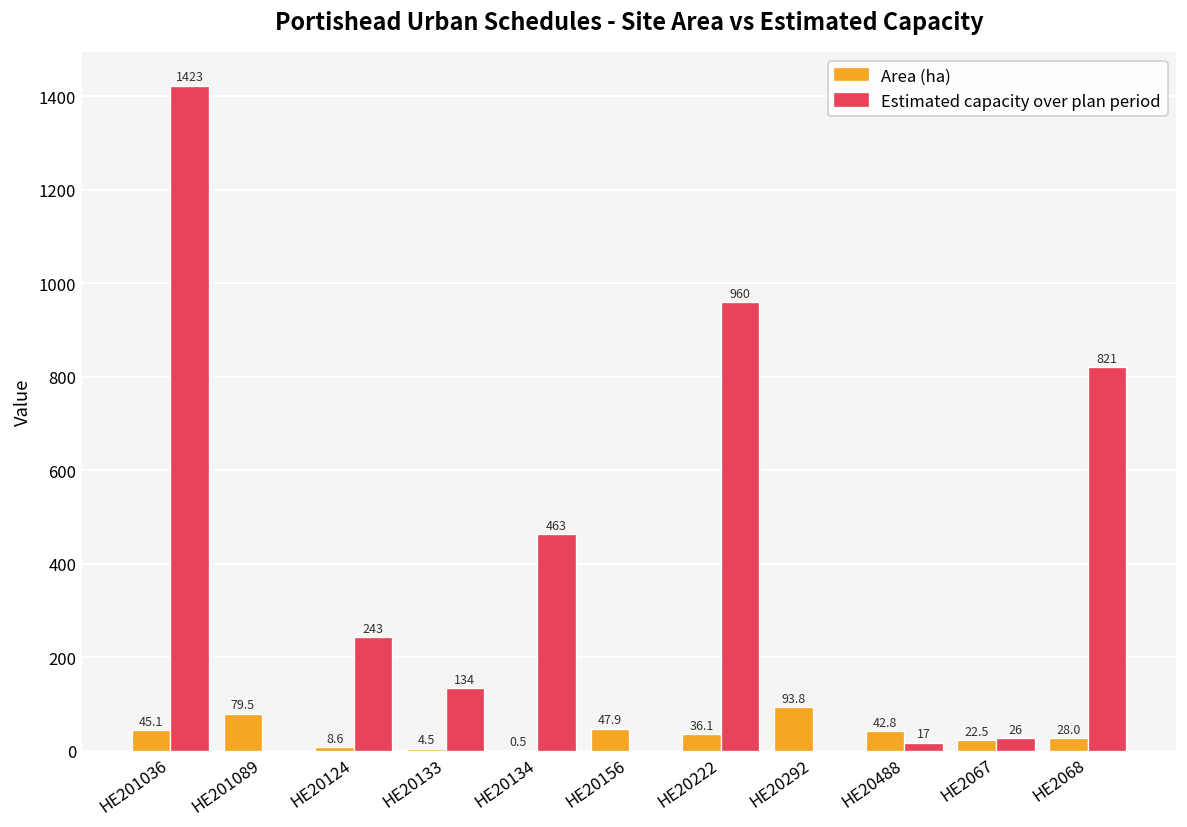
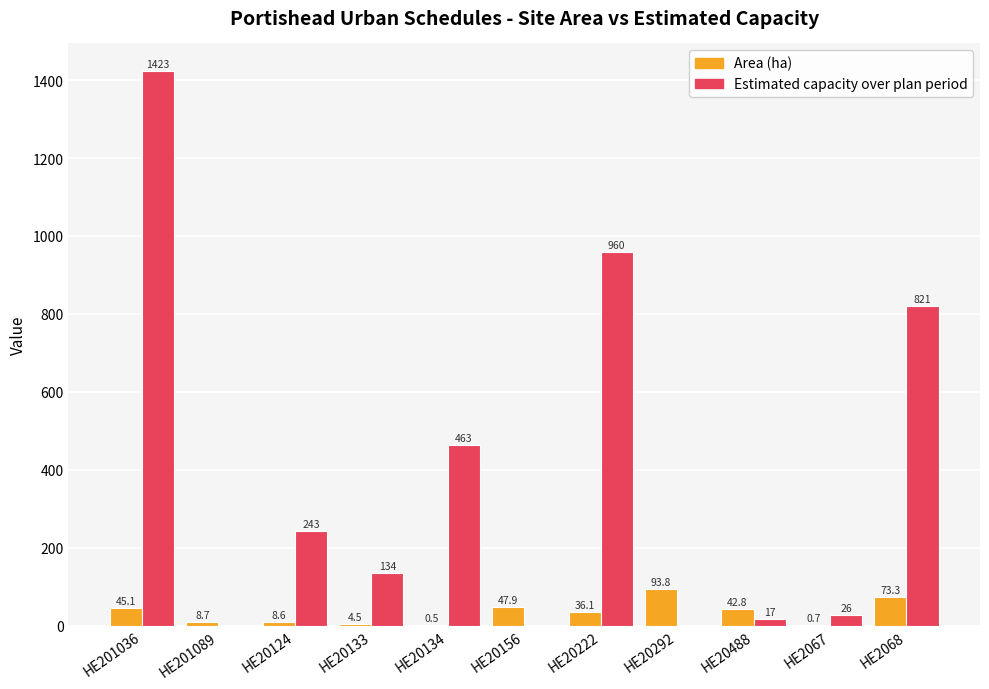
Area (ha), HE201089: 79.5 -> 8.7
Area (ha), HE2067: 22.5 -> 0.7
Area (ha), HE2068: 28.0 -> 73.3
